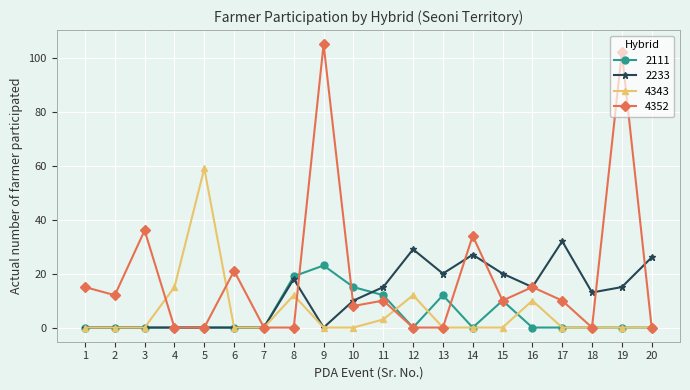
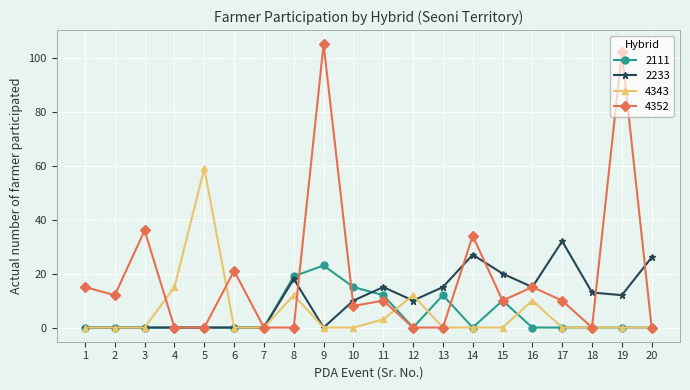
2233, 12: 29 -> 10
2233, 13: 20 -> 15
2233, 19: 15 -> 12
